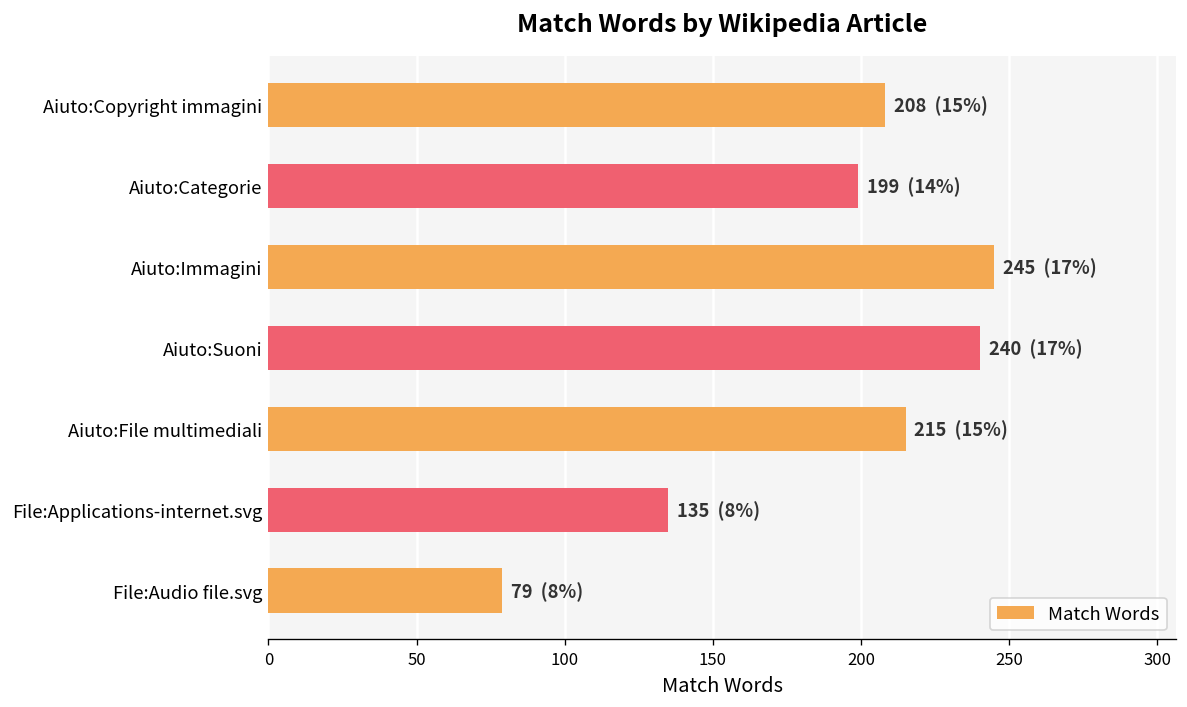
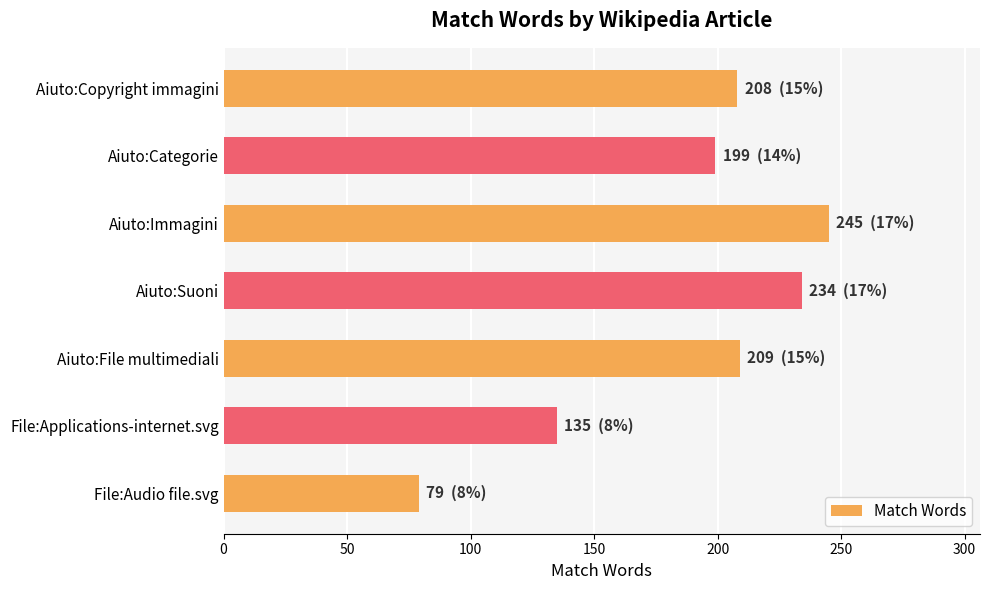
Aiuto:Suoni: 240 -> 234
Aiuto:File multimediali: 215 -> 209
